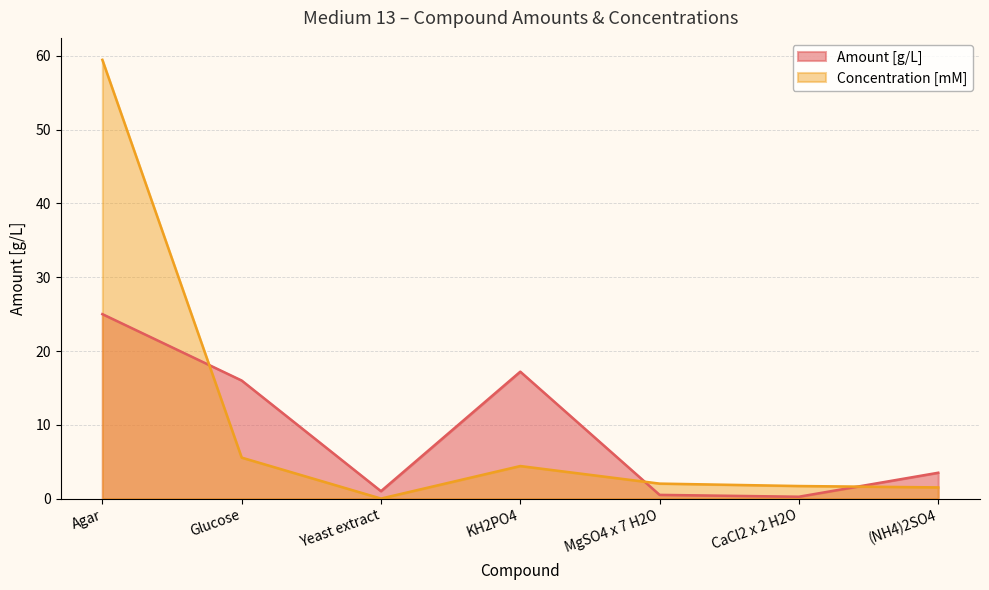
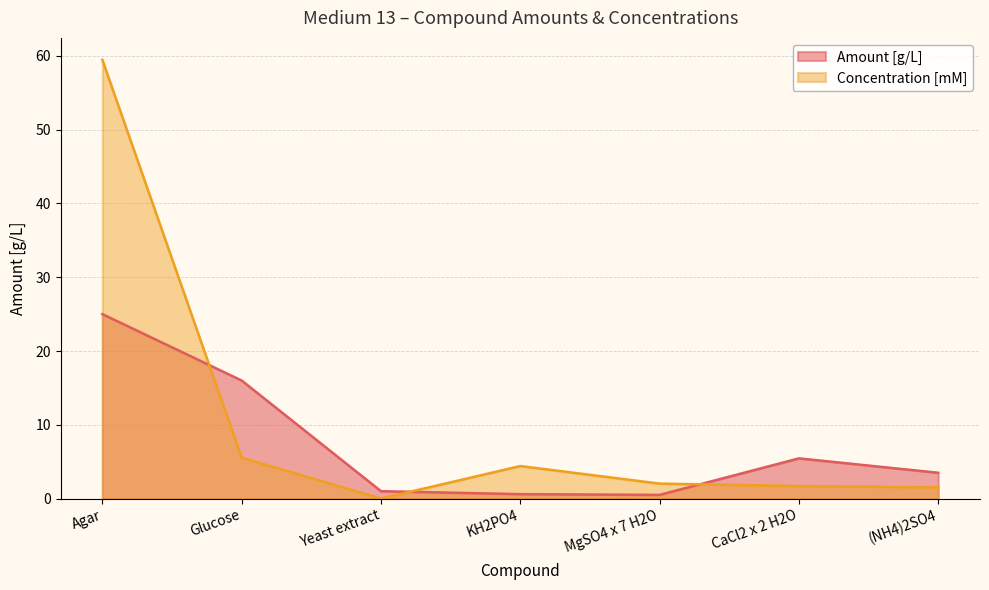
Amount [g/L], KH2PO4: 17 -> 1
Amount [g/L], CaCl2 x 2 H2O: 0 -> 5
